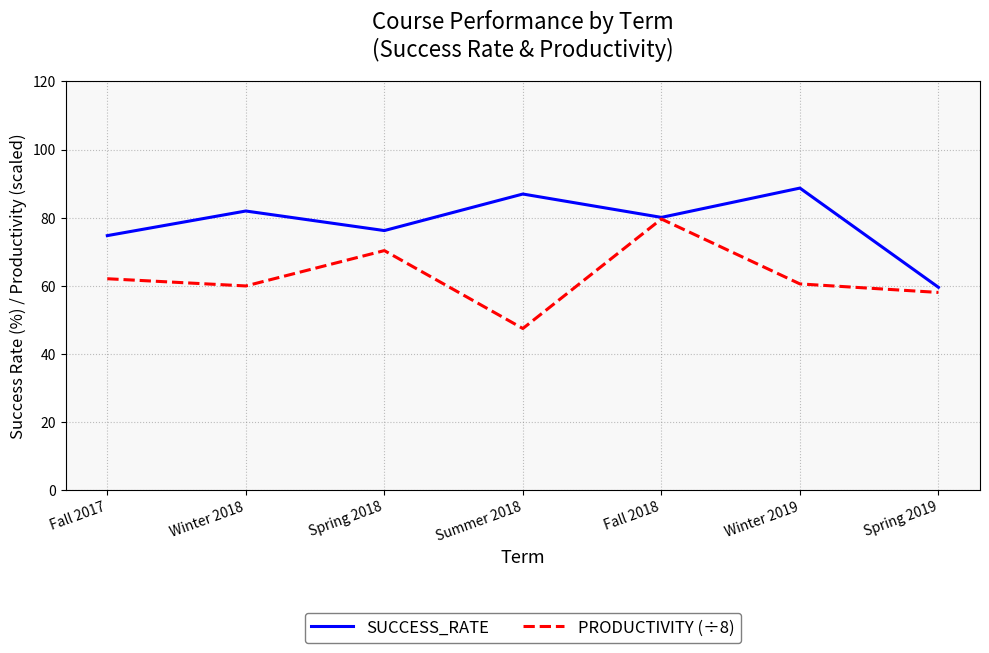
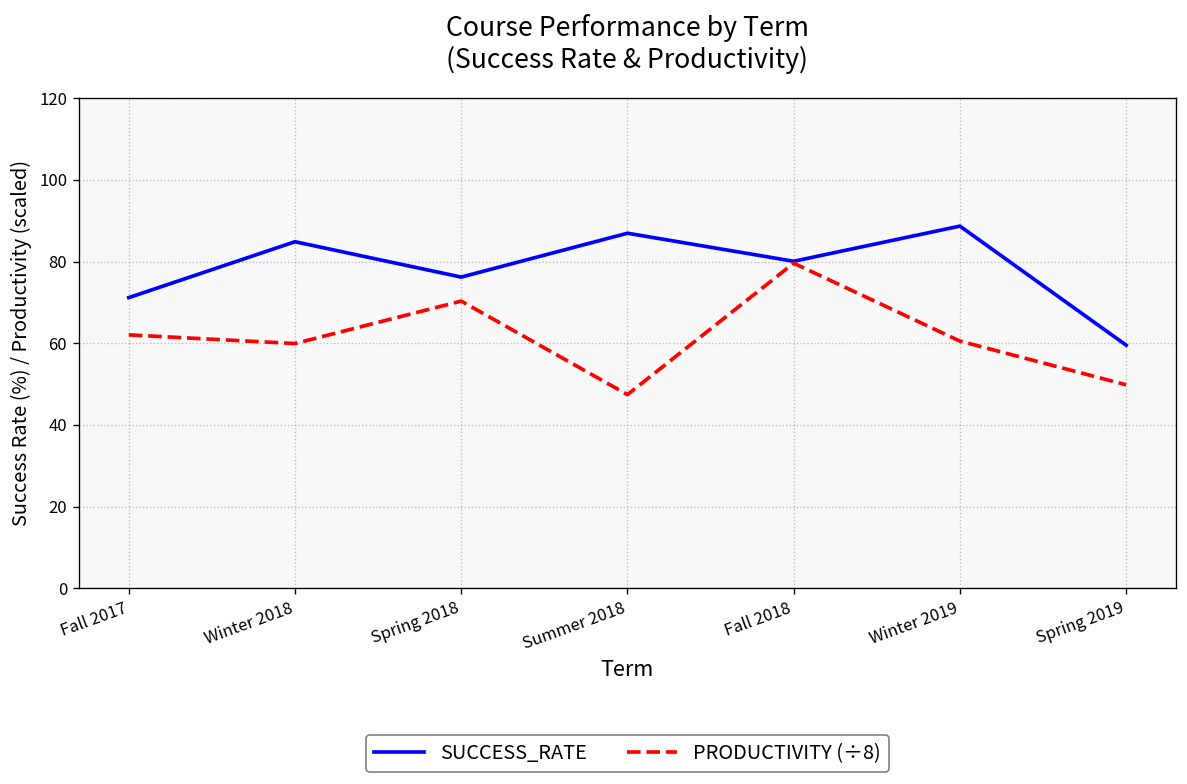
SUCCESS_RATE, Fall 2017: 75 -> 71
SUCCESS_RATE, Winter 2018: 82 -> 85
PRODUCTIVITY (÷8), Spring 2019: 58 -> 50
